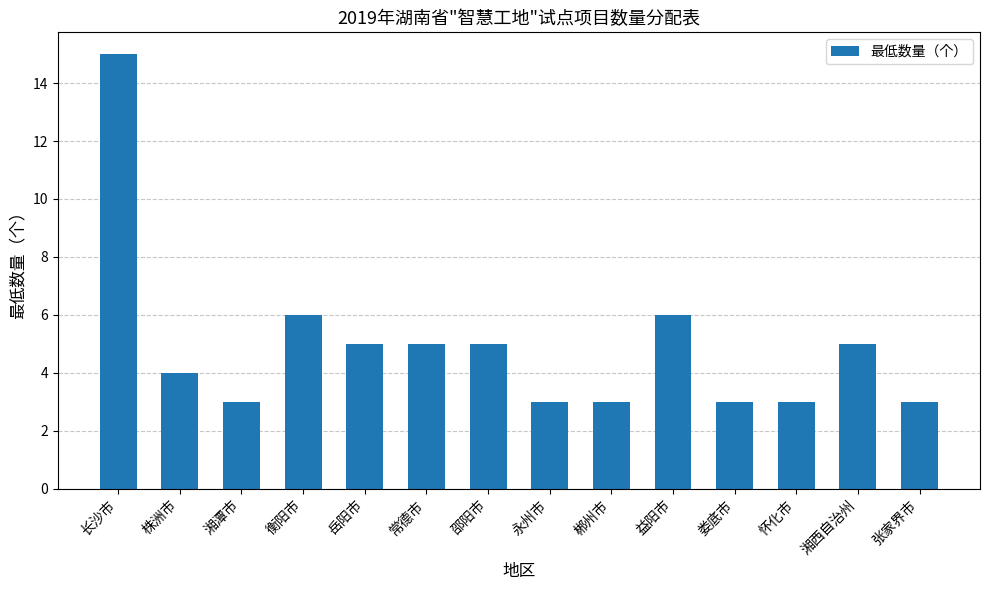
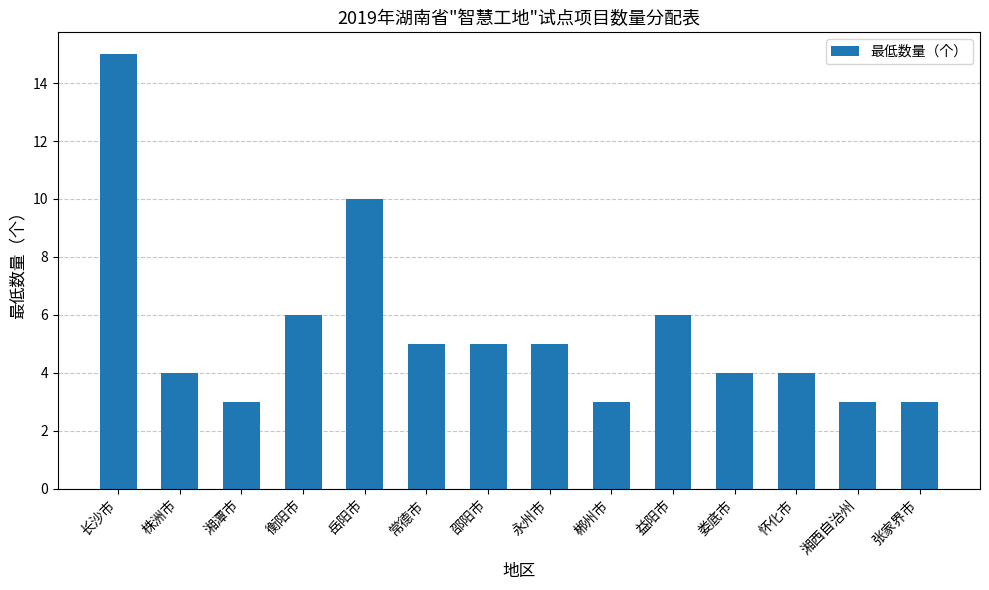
岳阳市: 5 -> 10
永州市: 3 -> 5
娄底市: 3 -> 4
怀化市: 3 -> 4
湘西自治州: 5 -> 3
